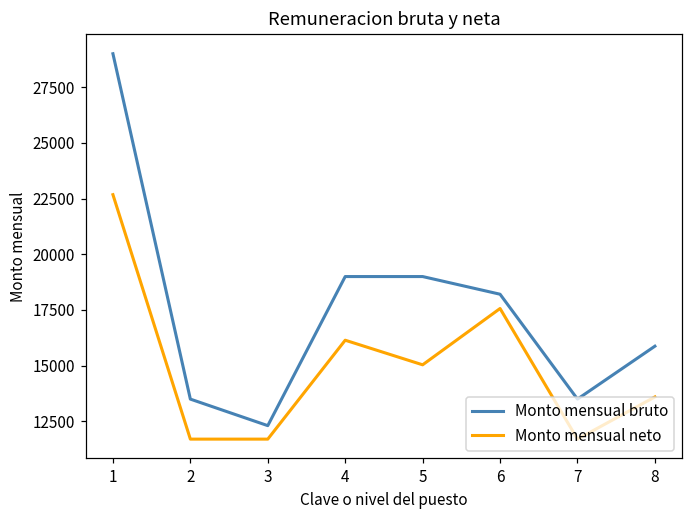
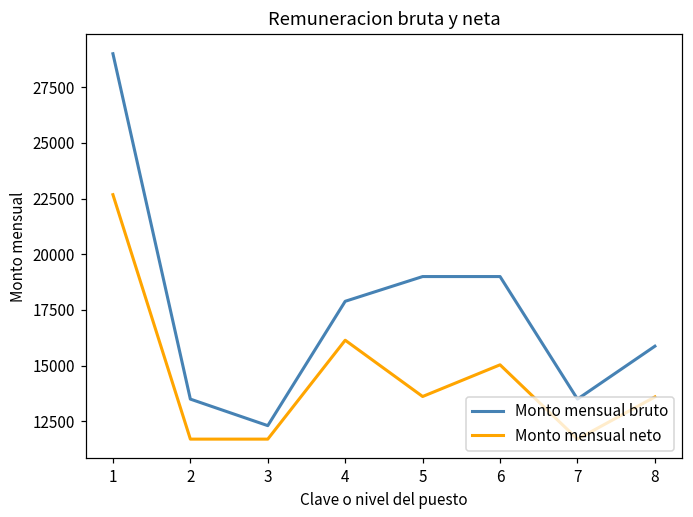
Monto mensual bruto, 4: 19000 -> 17900
Monto mensual neto, 5: 15000 -> 13600
Monto mensual bruto, 6: 18200 -> 19000
Monto mensual neto, 6: 17600 -> 15000
